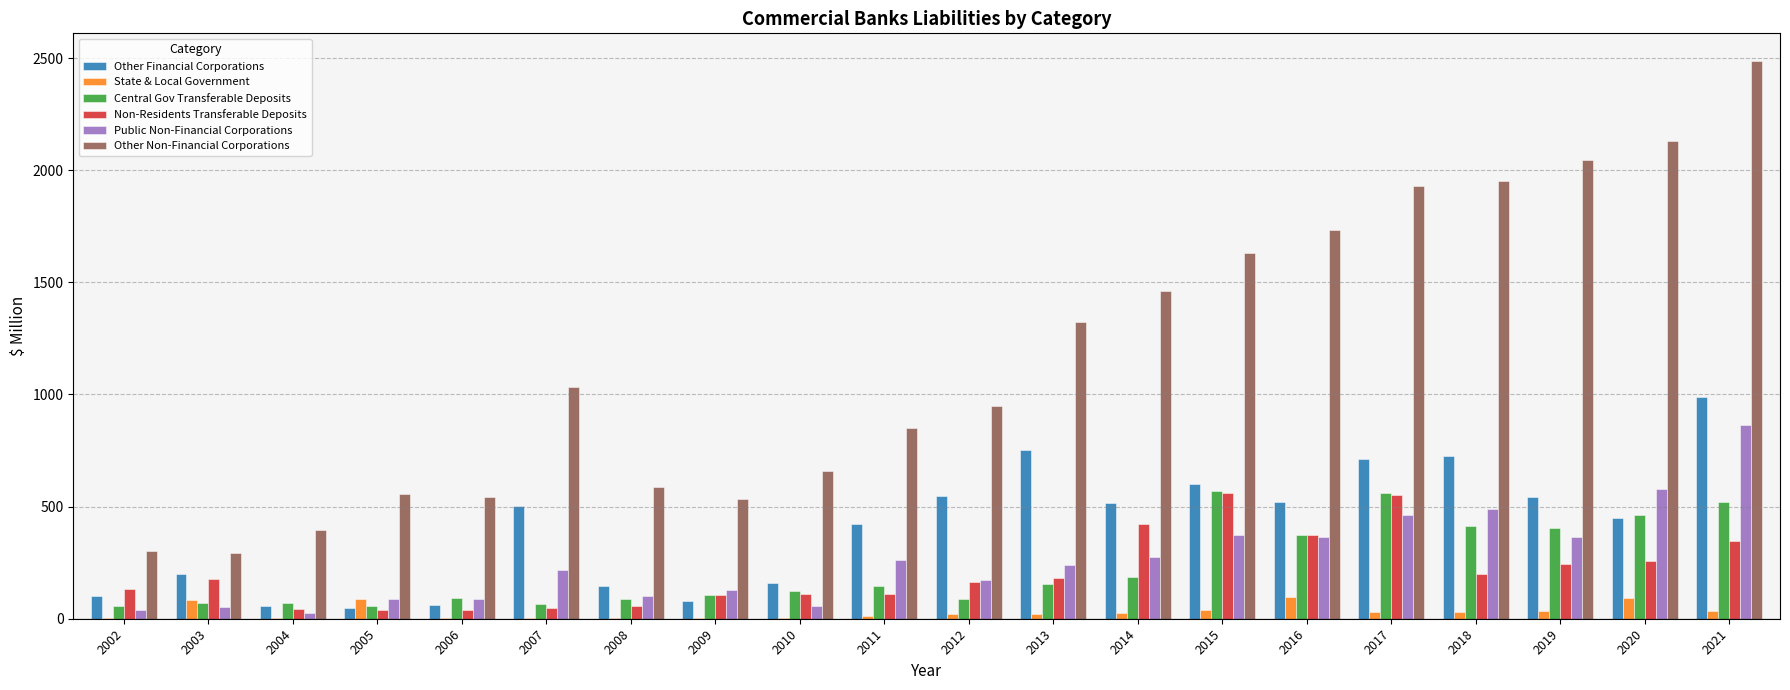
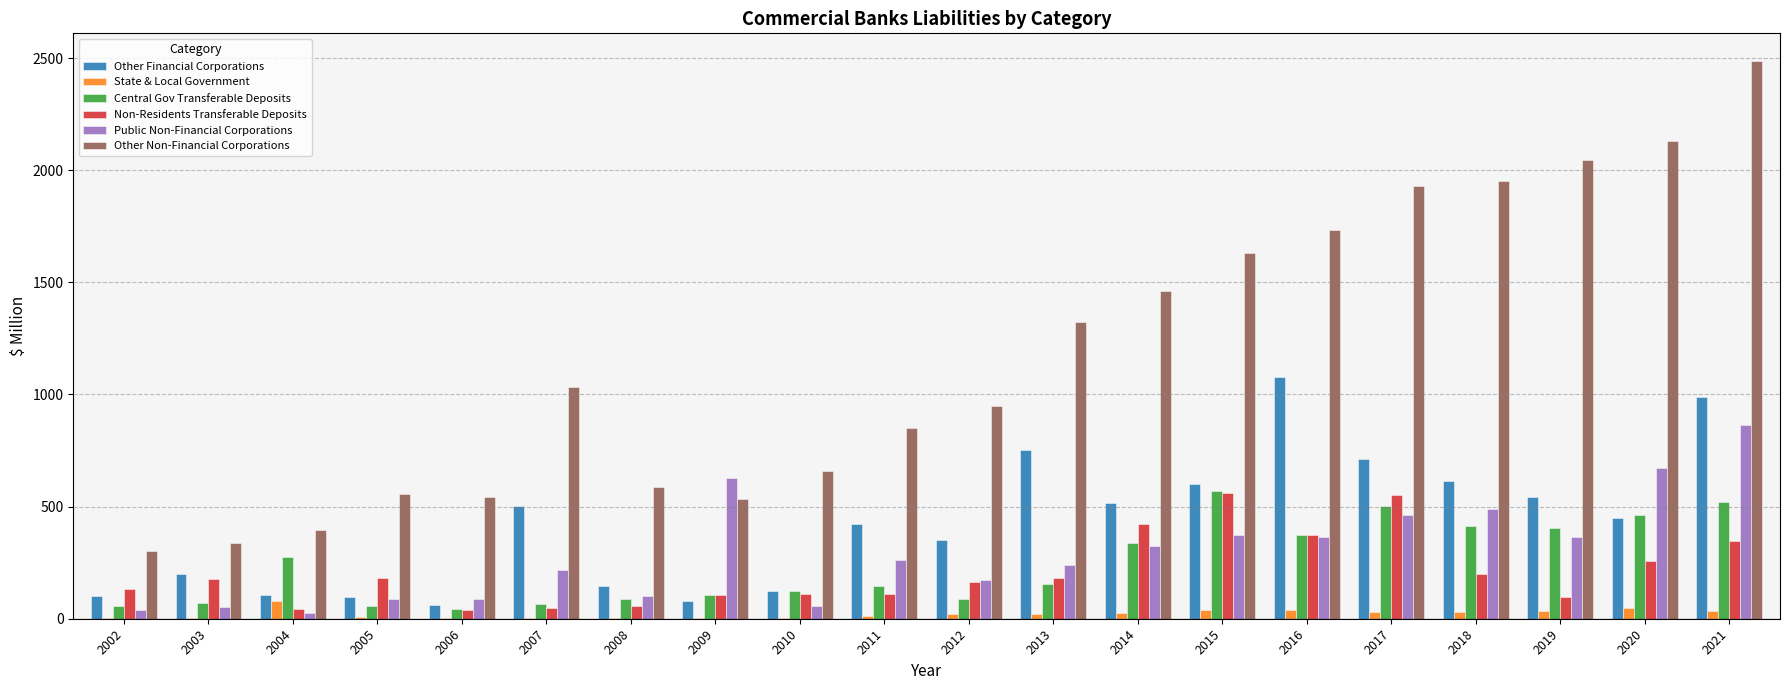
State & Local Government, 2003: 90 -> 0
Other Non-Financial Corporations, 2003: 290 -> 340
Other Financial Corporations, 2004: 60 -> 110
State & Local Government, 2004: 0 -> 80
Central Gov Transferable Deposits, 2004: 70 -> 270
Other Financial Corporations, 2005: 50 -> 100
State & Local Government, 2005: 90 -> 10
Non-Residents Transferable Deposits, 2005: 40 -> 180
Central Gov Transferable Deposits, 2006: 90 -> 40
Public Non-Financial Corporations, 2009: 130 -> 630
Other Financial Corporations, 2010: 160 -> 120
Other Financial Corporations, 2012: 550 -> 350
Central Gov Transferable Deposits, 2014: 180 -> 340
Public Non-Financial Corporations, 2014: 270 -> 320
Other Financial Corporations, 2016: 520 -> 1080
State & Local Government, 2016: 100 -> 40
Central Gov Transferable Deposits, 2017: 560 -> 500
Other Financial Corporations, 2018: 730 -> 620
Non-Residents Transferable Deposits, 2019: 240 -> 100
State & Local Government, 2020: 90 -> 50
Public Non-Financial Corporations, 2020: 580 -> 670
